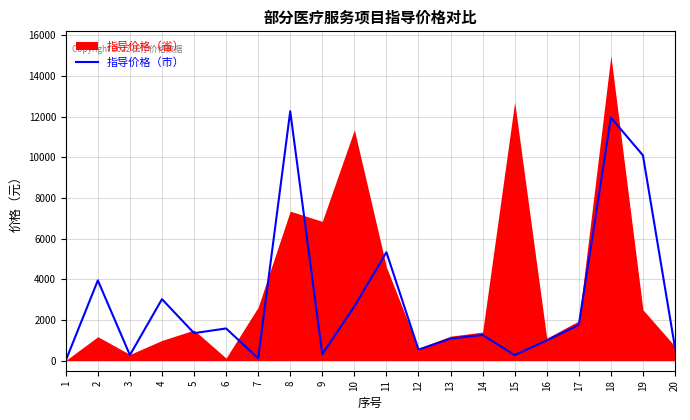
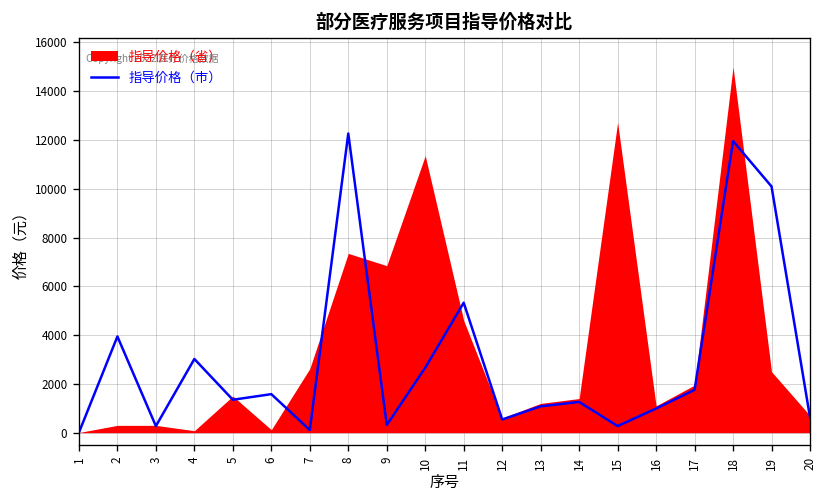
指导价格（省）, 2: 1200 -> 300
指导价格（省）, 4: 1000 -> 100
